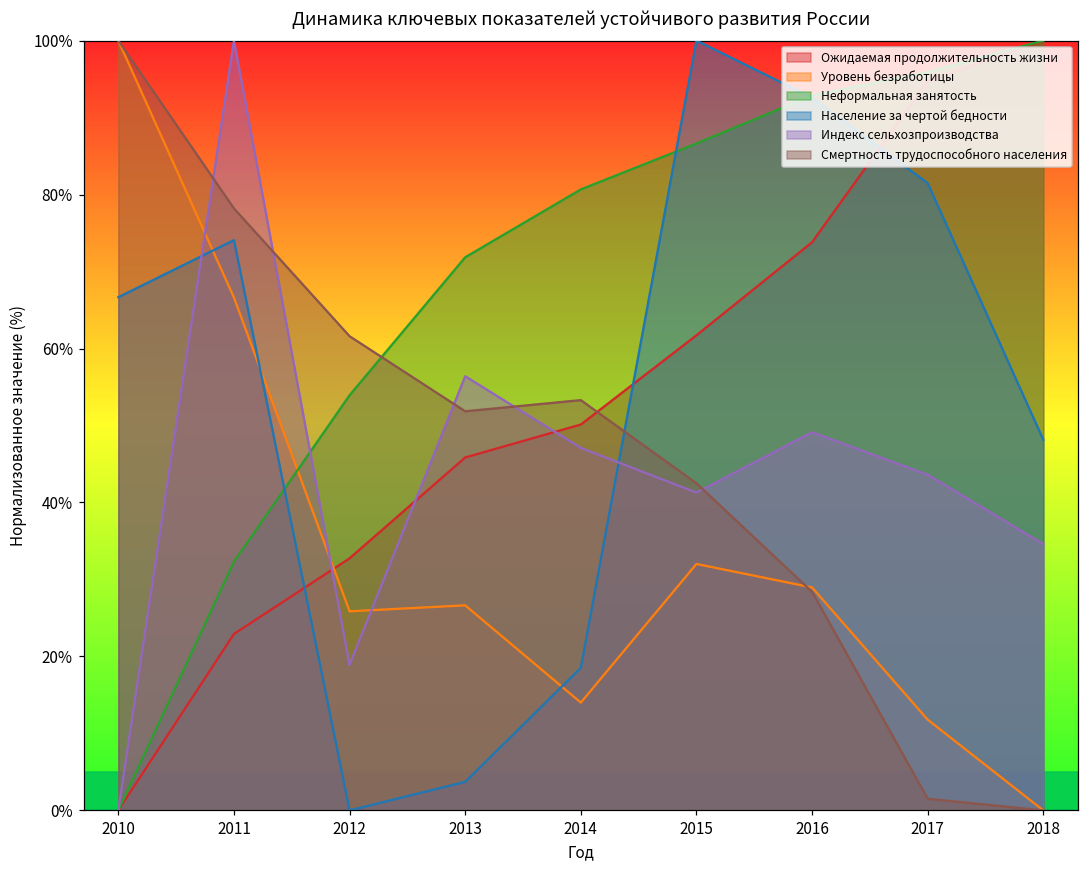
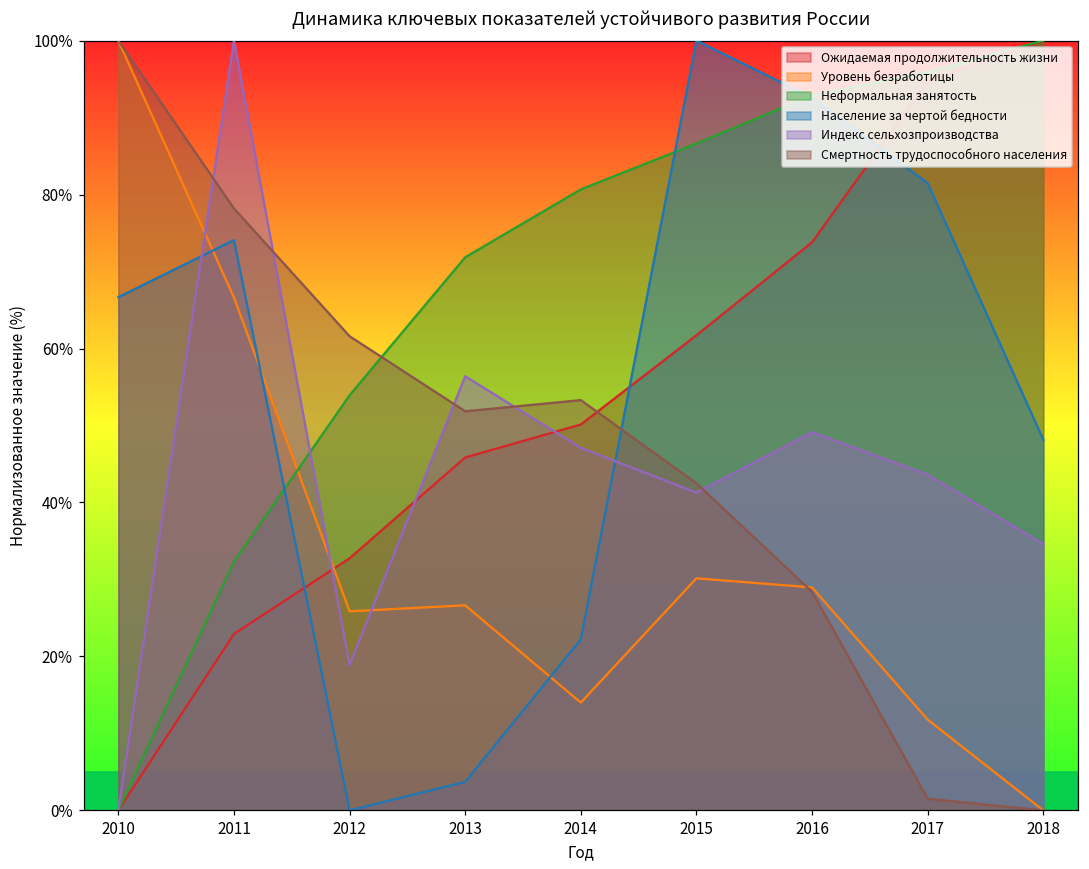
Население за чертой бедности, 2014: 19% -> 22%
Уровень безработицы, 2015: 32% -> 30%
